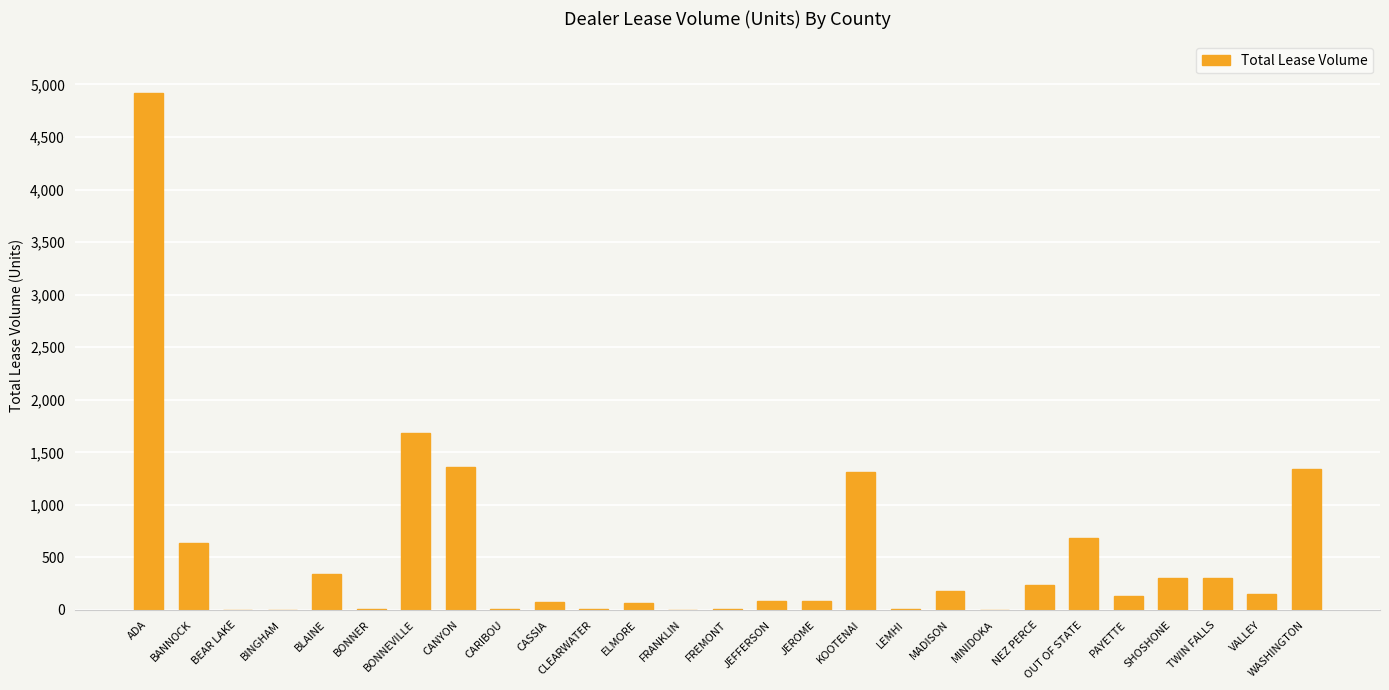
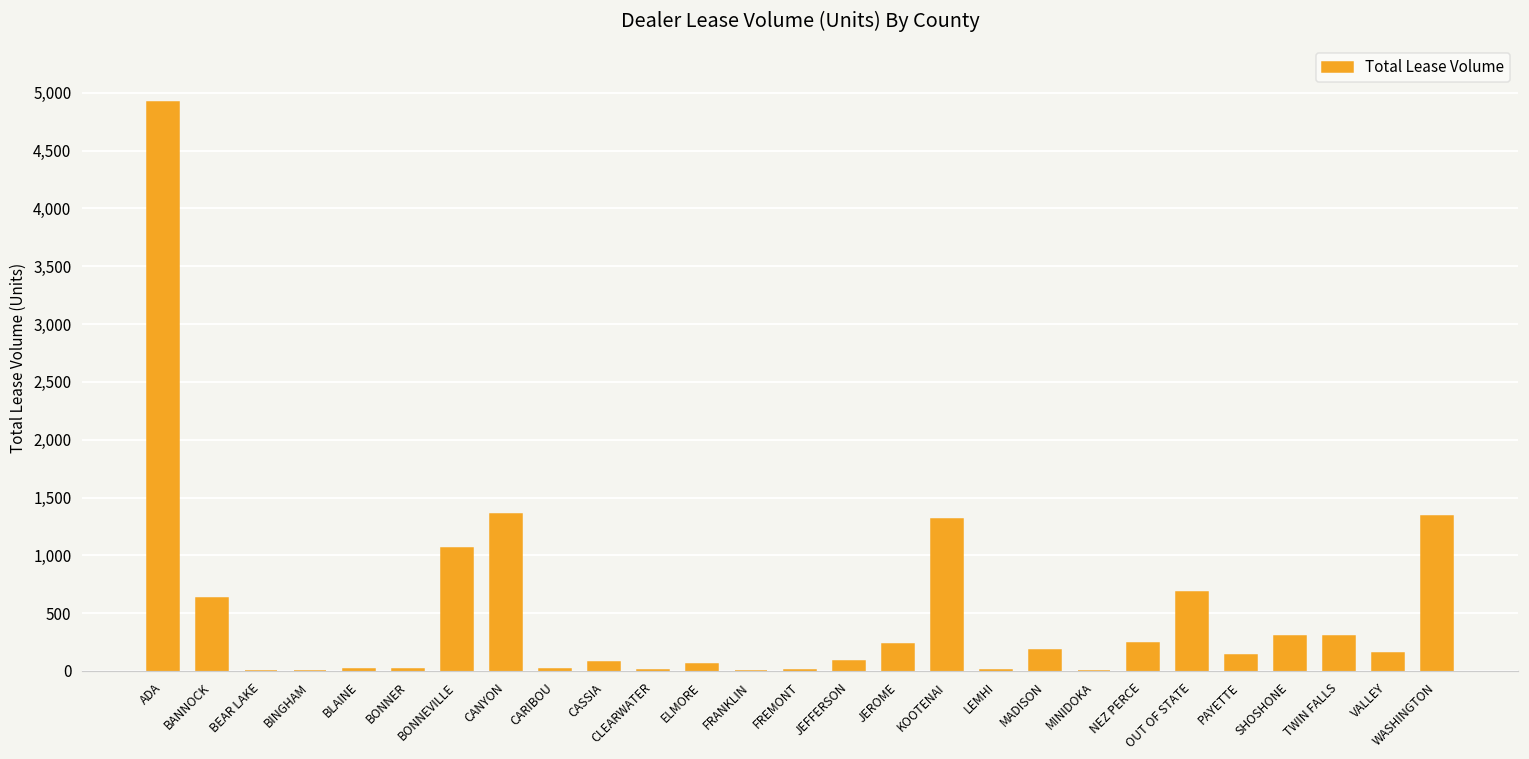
BLAINE: 340 -> 10
BONNEVILLE: 1,680 -> 1,060
JEROME: 90 -> 240
